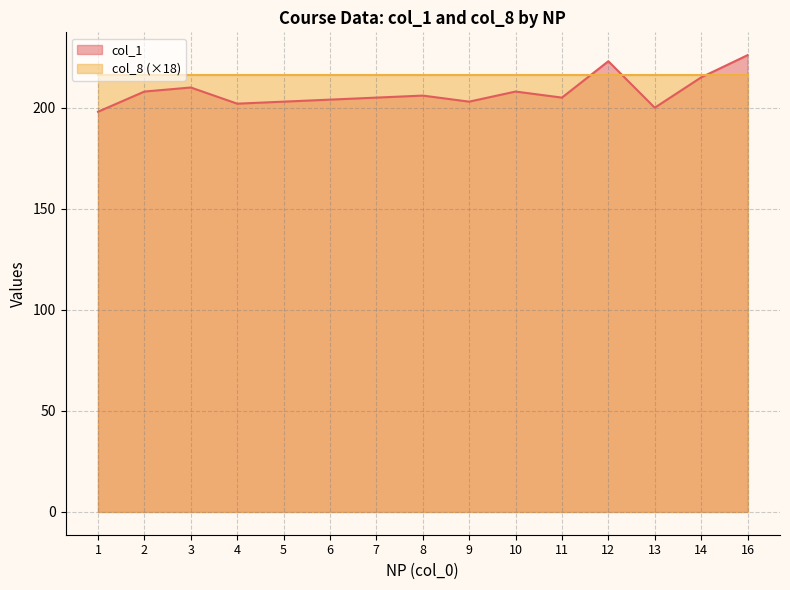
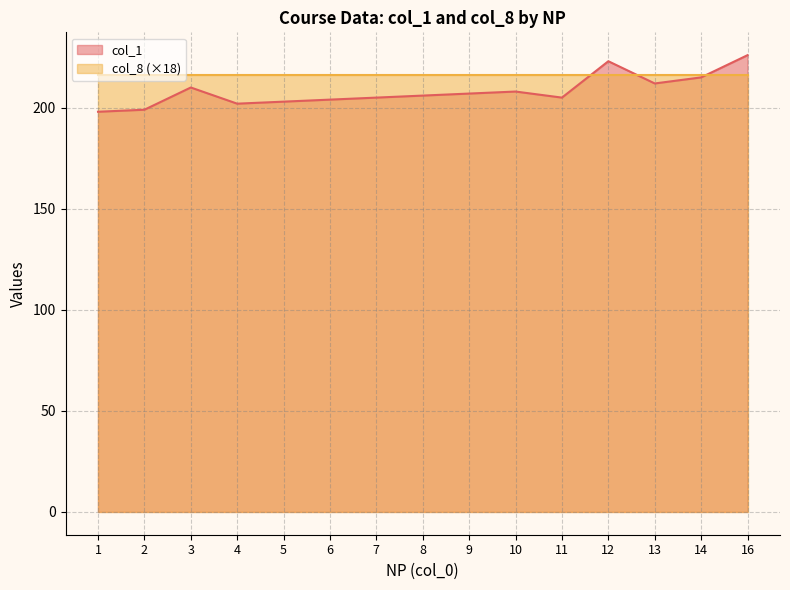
col_1, 2: 208 -> 199
col_1, 9: 203 -> 207
col_1, 13: 200 -> 212
